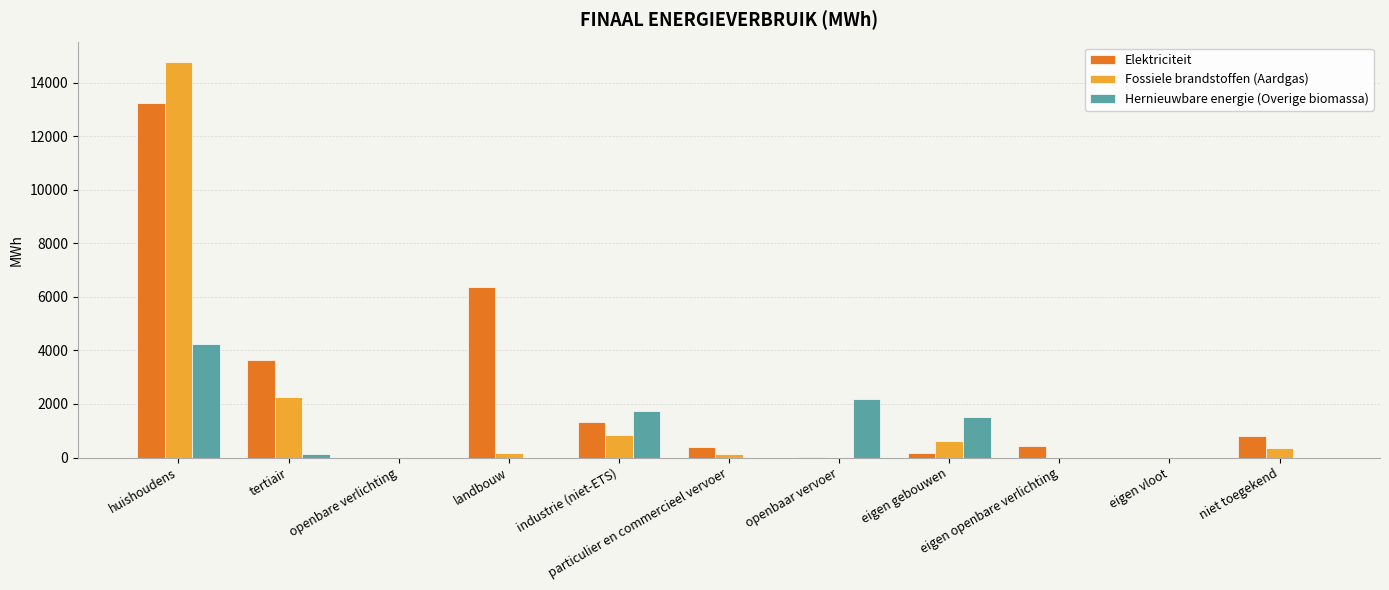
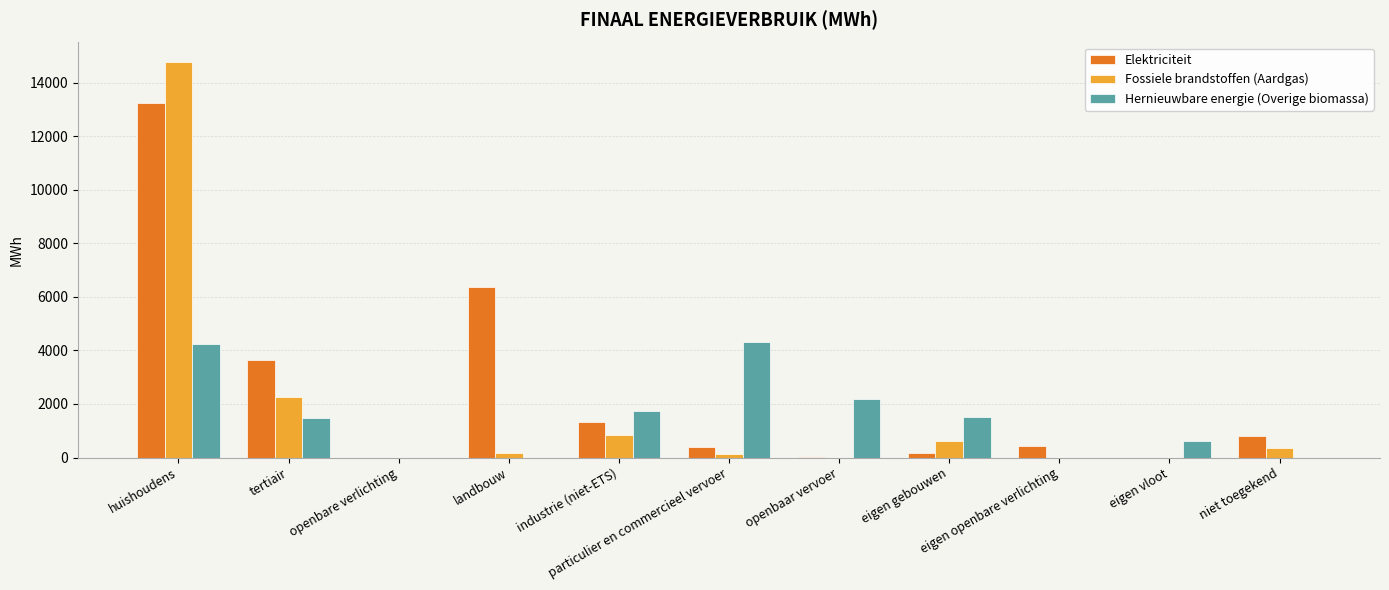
Hernieuwbare energie (Overige biomassa), tertiair: 100 -> 1500
Hernieuwbare energie (Overige biomassa), particulier en commercieel vervoer: 0 -> 4300
Hernieuwbare energie (Overige biomassa), eigen vloot: 0 -> 600
